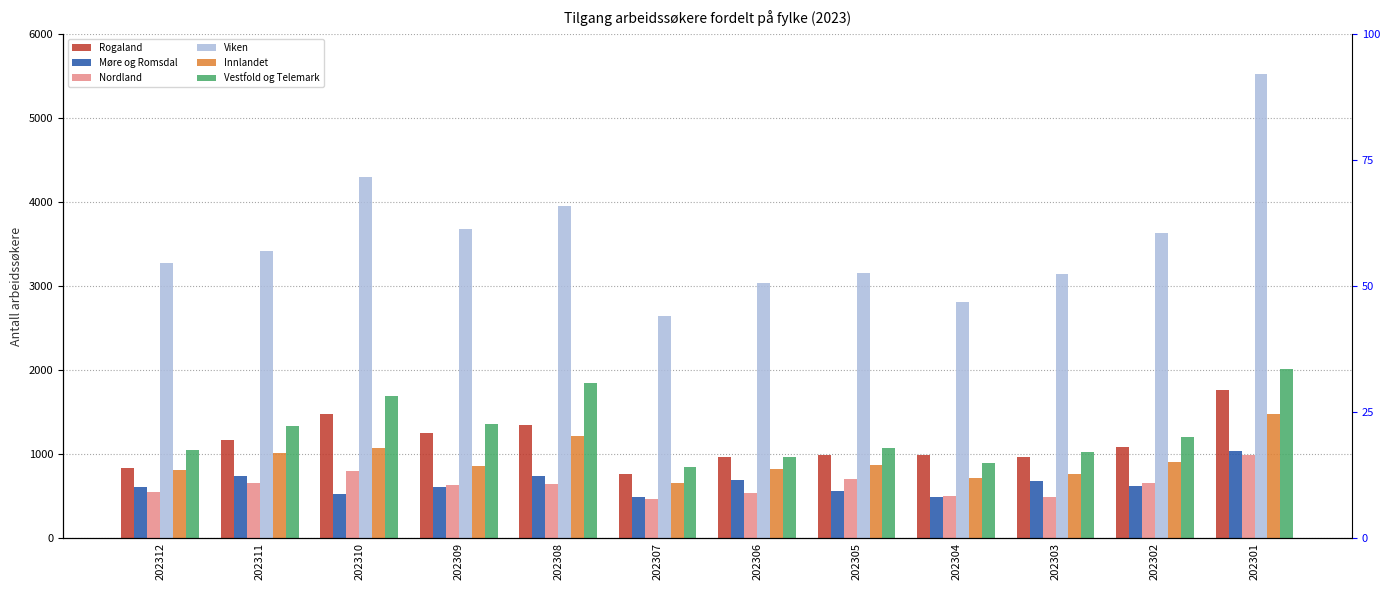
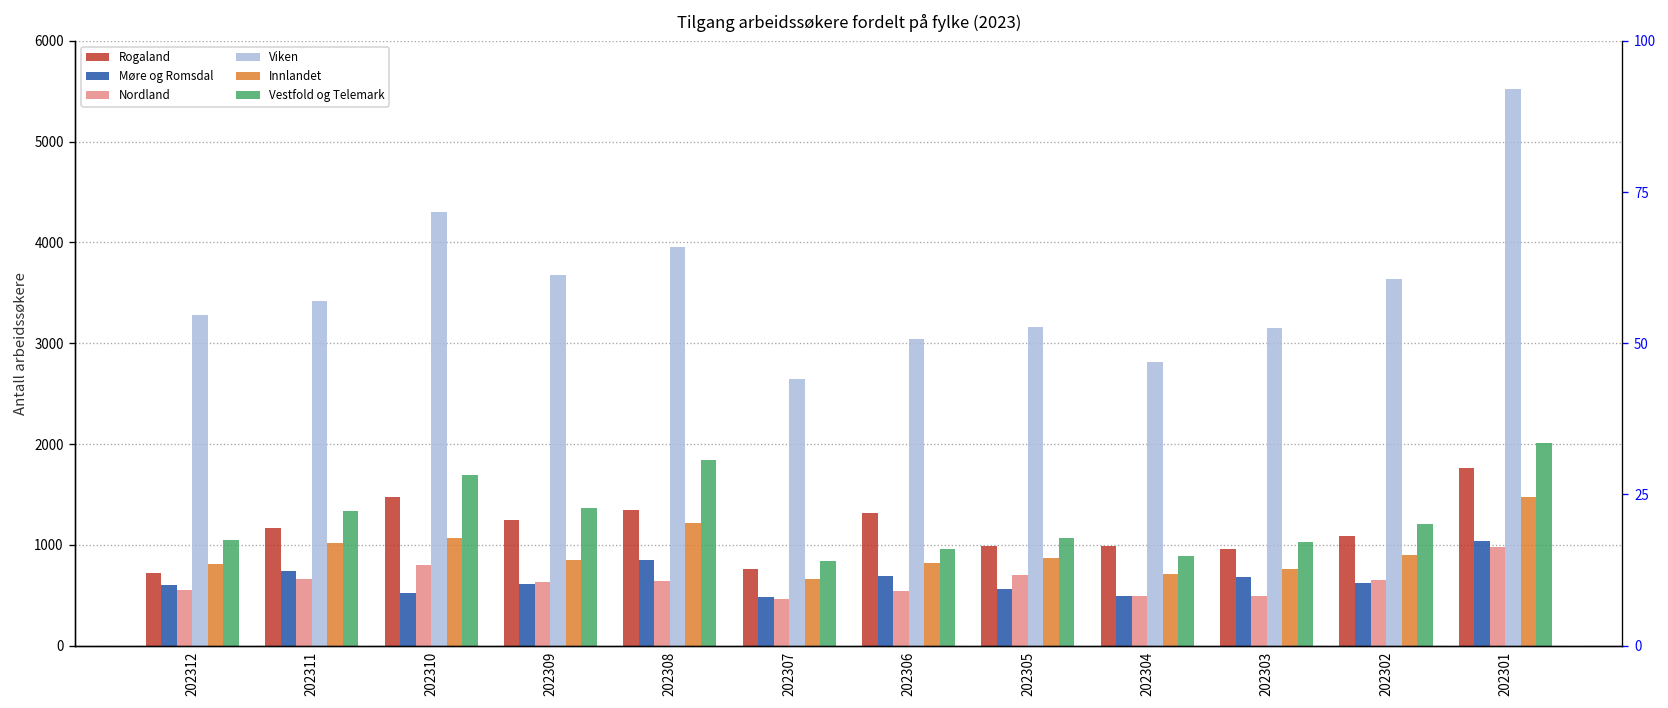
Rogaland, 202312: 800 -> 700
Møre og Romsdal, 202308: 700 -> 900
Rogaland, 202306: 1000 -> 1300
